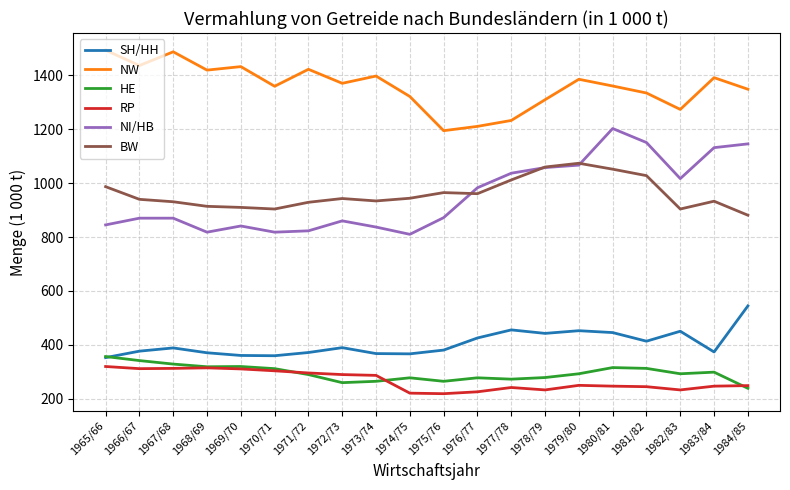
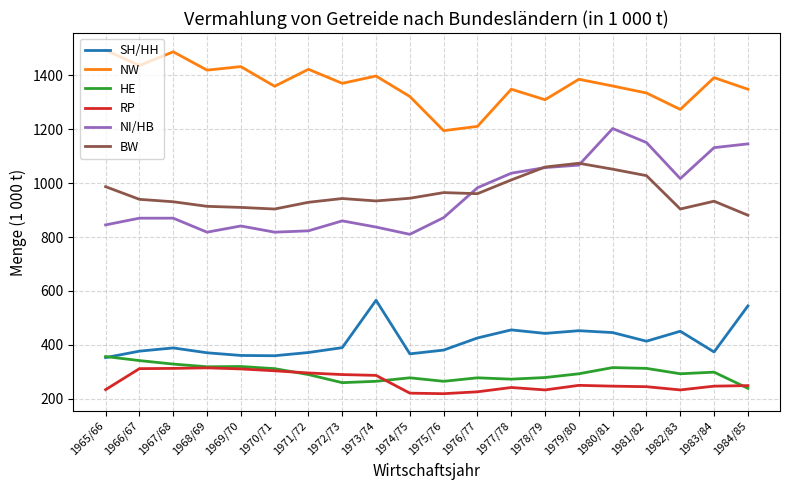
RP, 1965/66: 320 -> 230
SH/HH, 1973/74: 370 -> 570
NW, 1977/78: 1230 -> 1350
